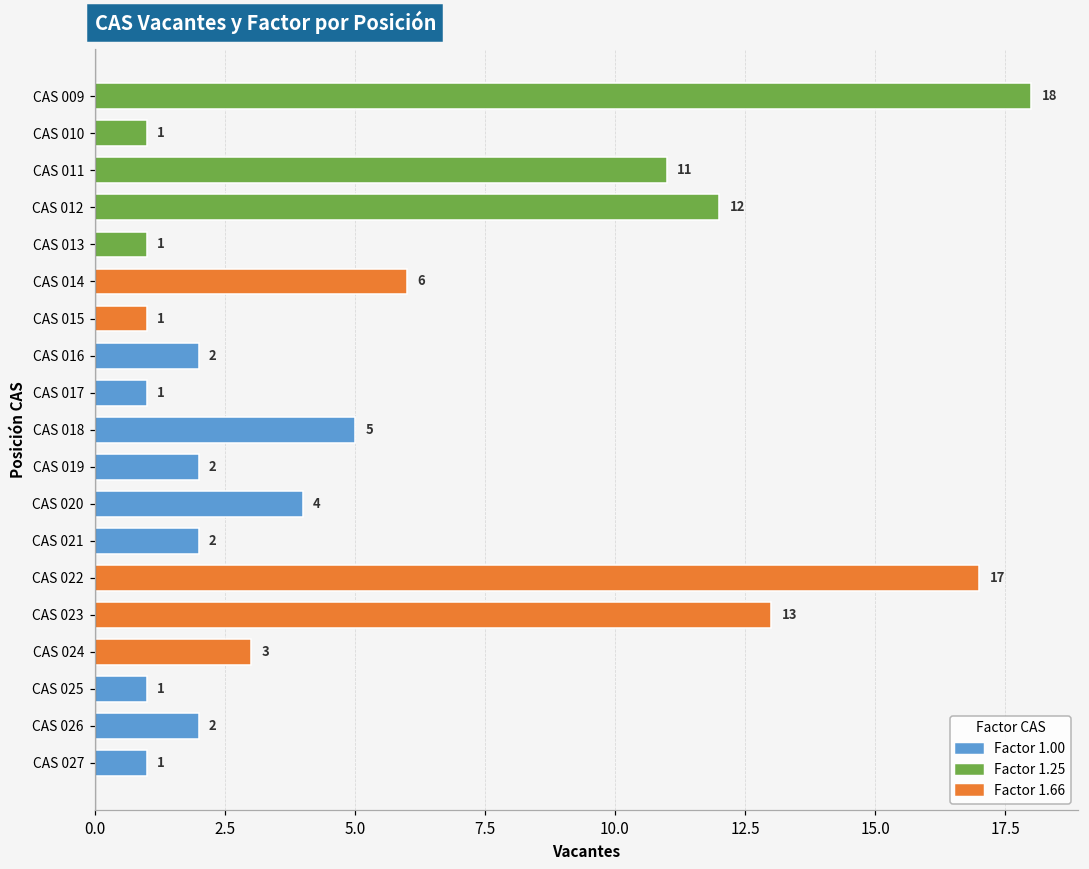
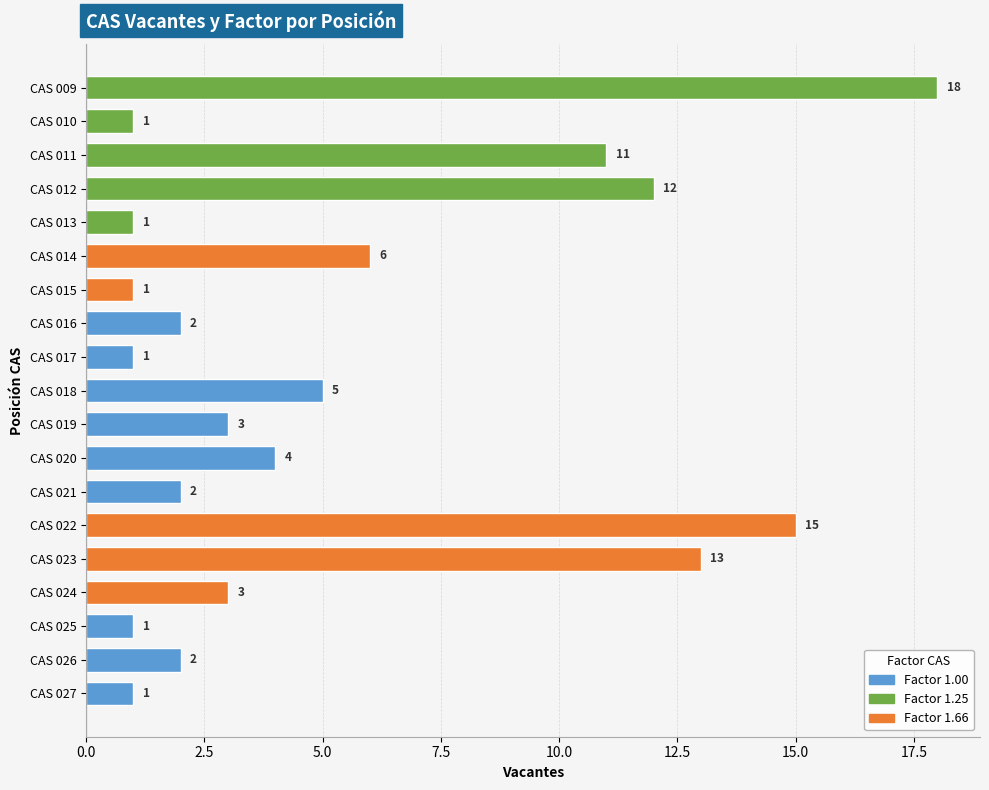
CAS 019: 2 -> 3
CAS 022: 17 -> 15
